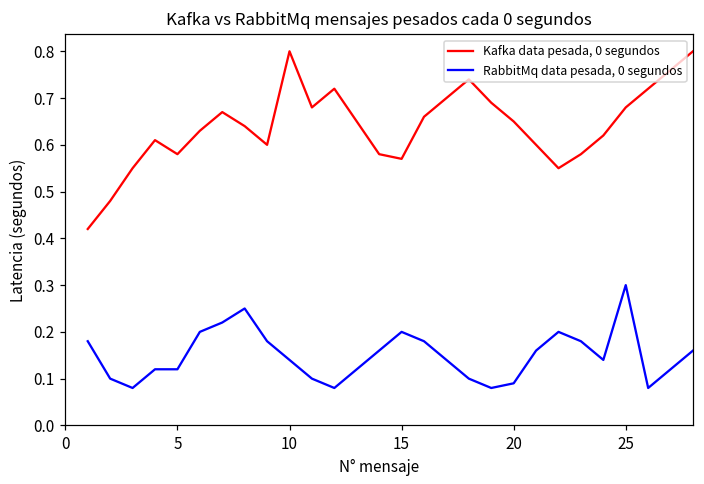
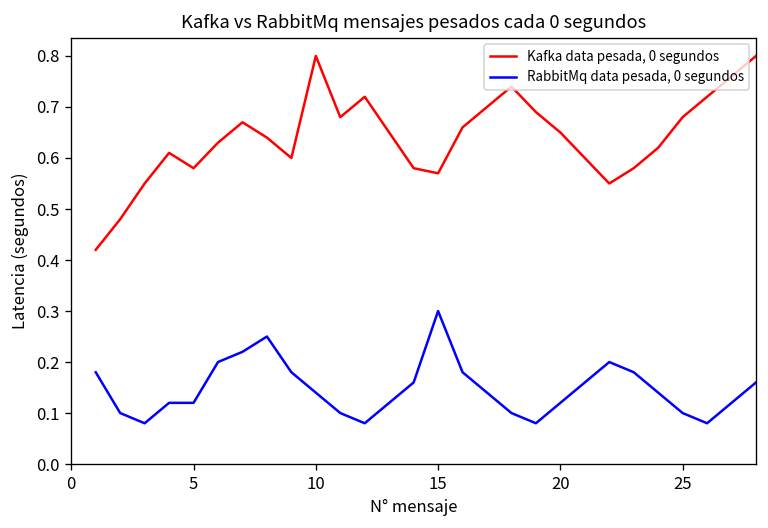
RabbitMq data pesada, 0 segundos, 15: 0.2 -> 0.3
RabbitMq data pesada, 0 segundos, 20: 0.09 -> 0.12
RabbitMq data pesada, 0 segundos, 25: 0.3 -> 0.1
